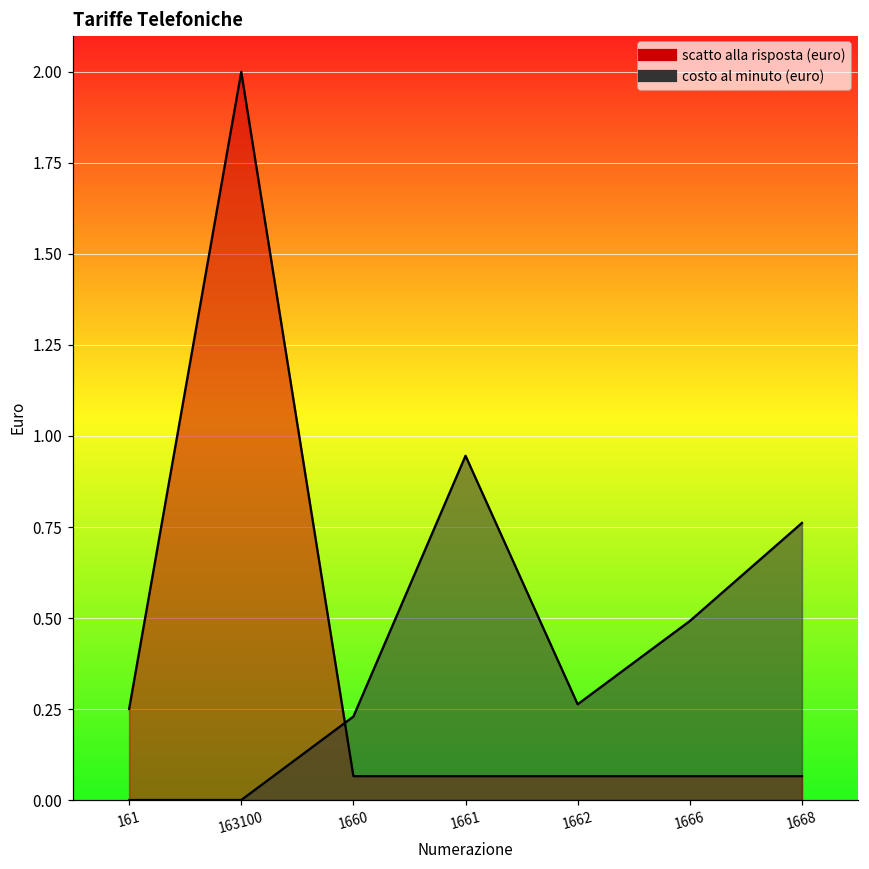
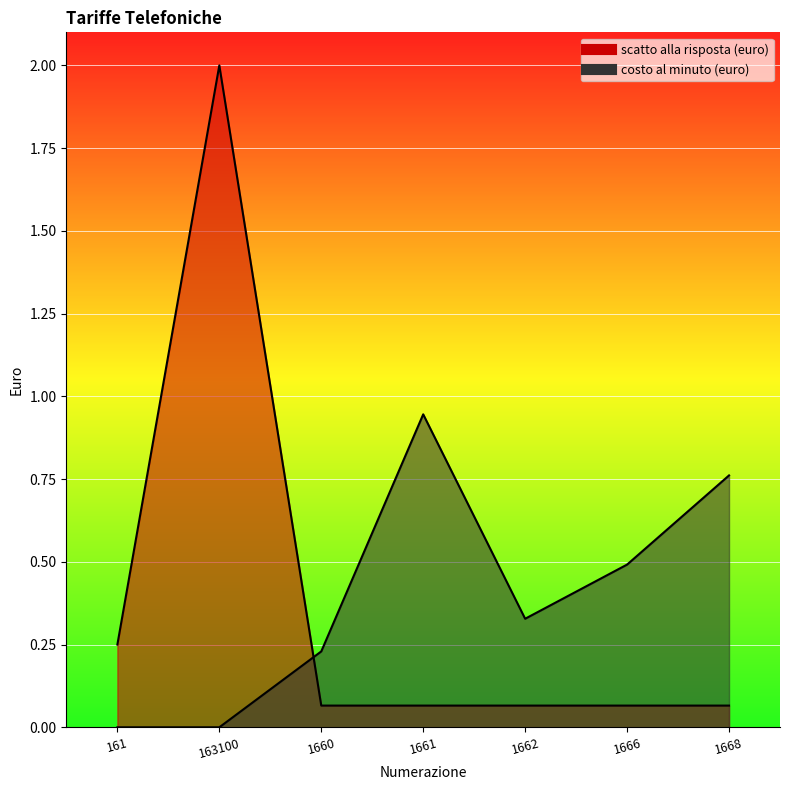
costo al minuto (euro), 1662: 0.26 -> 0.33
